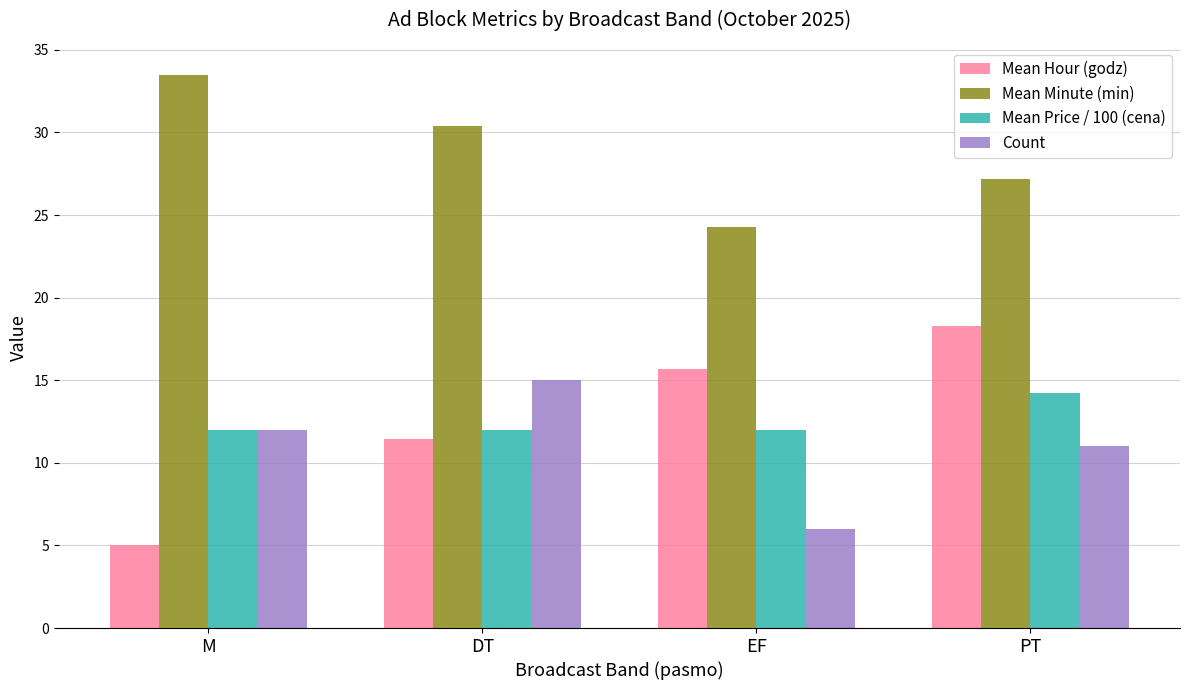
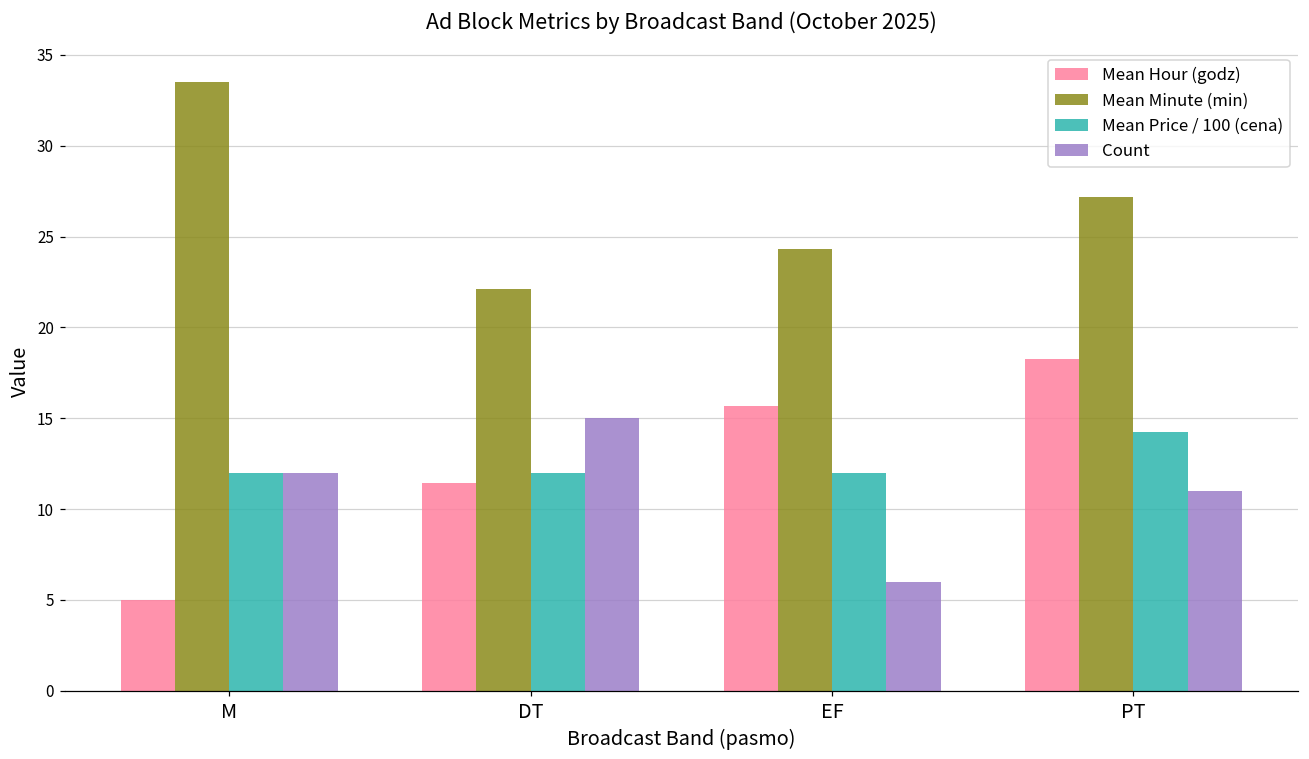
Mean Minute (min), DT: 30.4 -> 22.1
